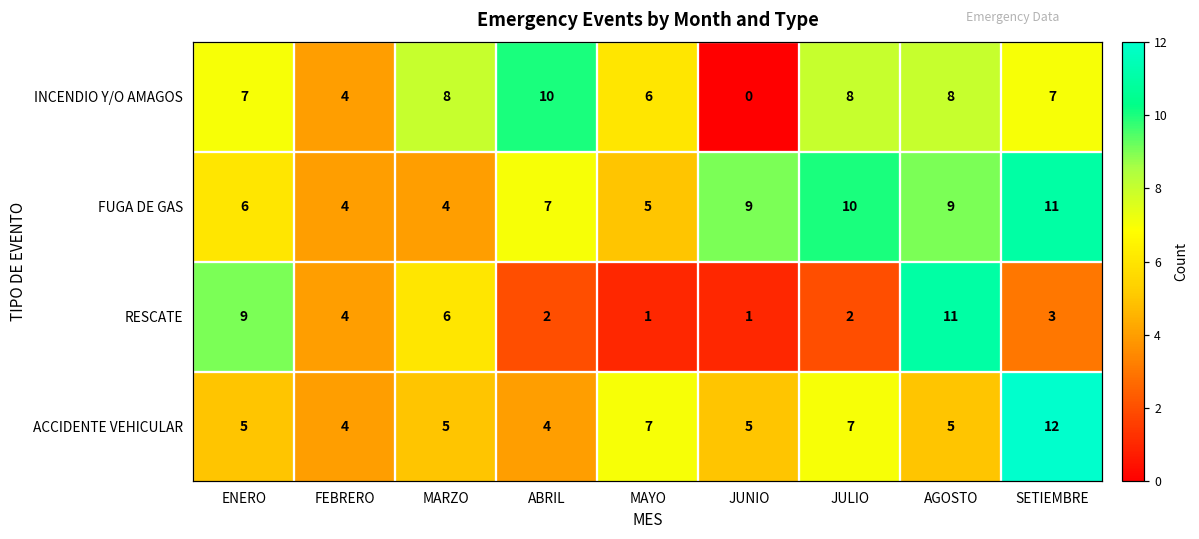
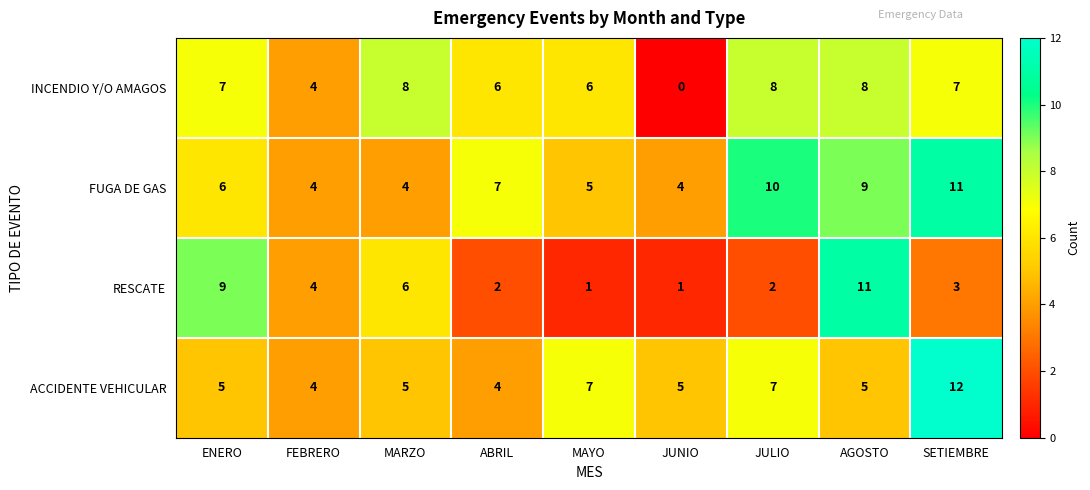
INCENDIO Y/O AMAGOS, ABRIL: 10 -> 6
FUGA DE GAS, JUNIO: 9 -> 4
